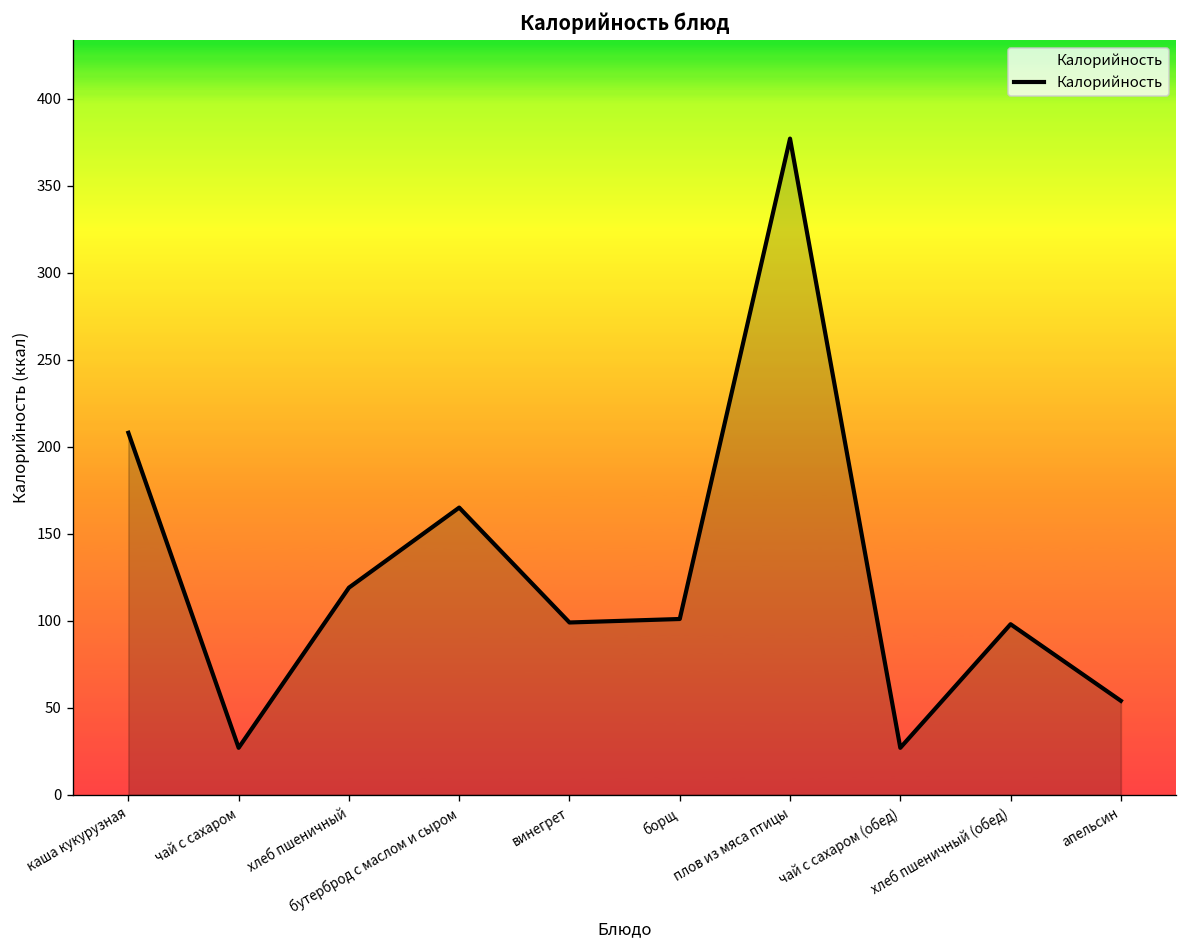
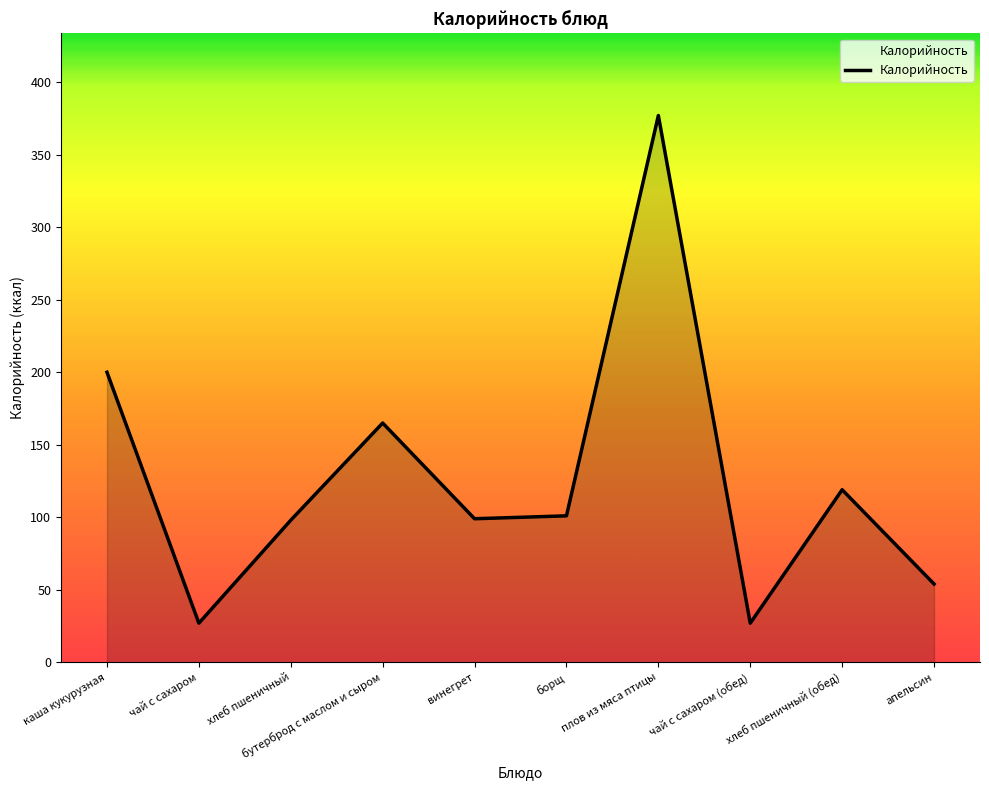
каша кукурузная: 208 -> 200
хлеб пшеничный: 119 -> 98
хлеб пшеничный (обед): 98 -> 119
